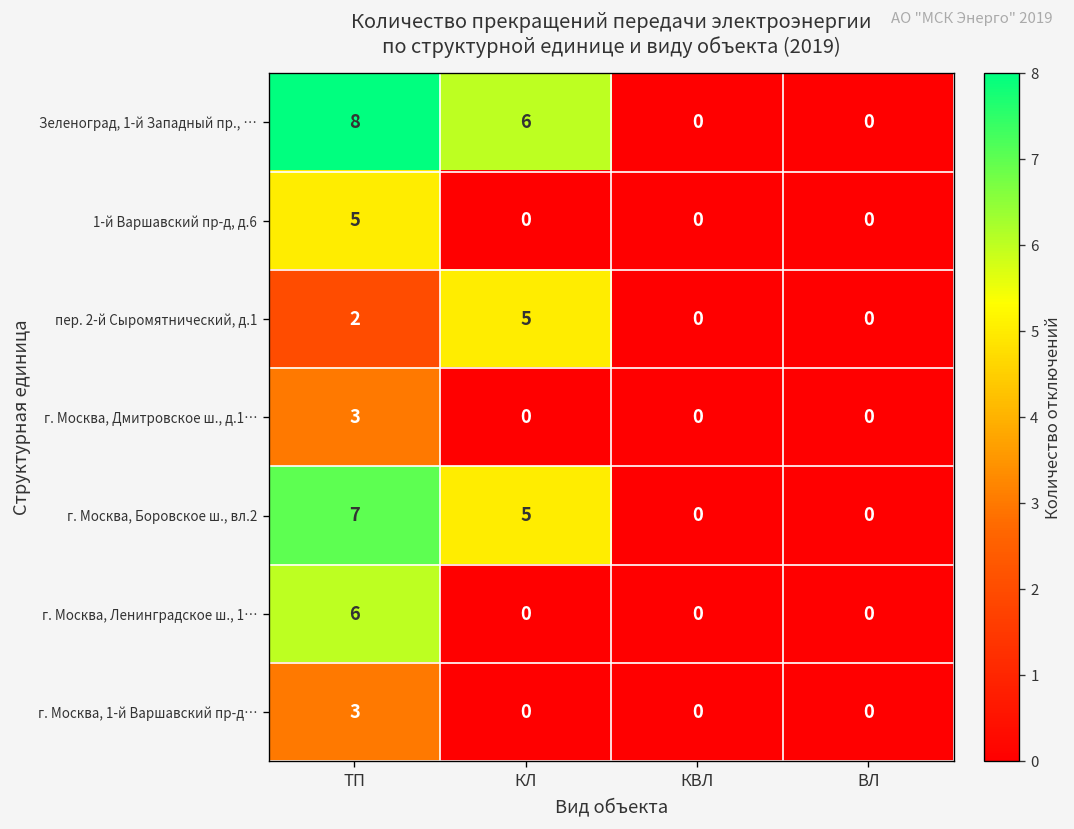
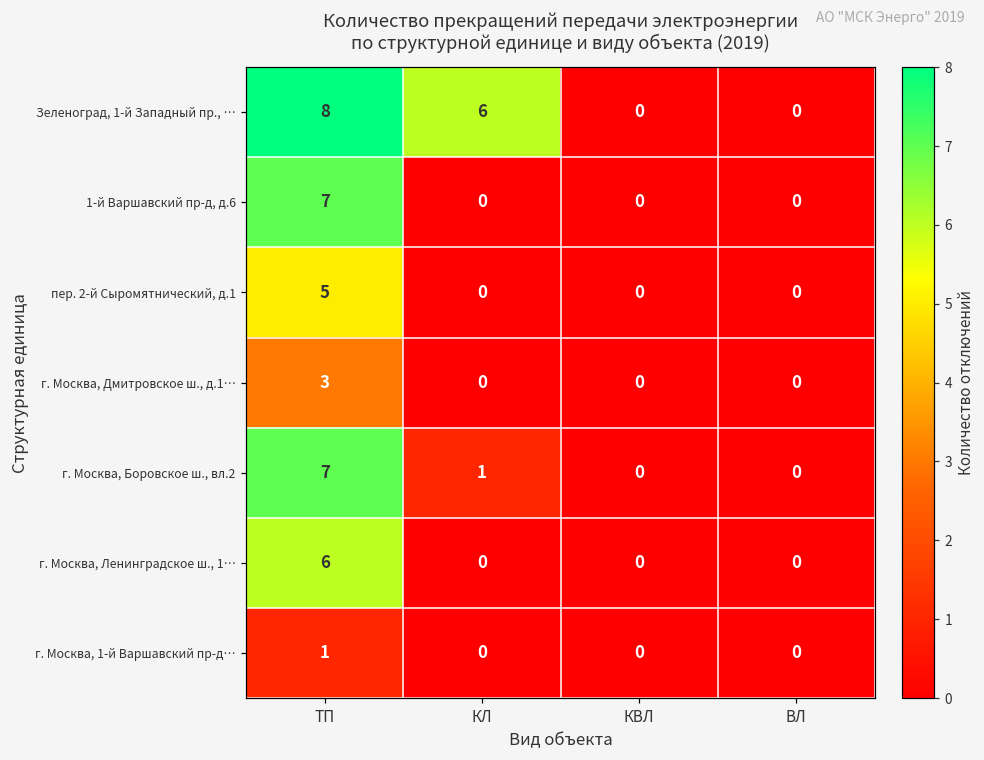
1-й Варшавский пр-д, д.6, ТП: 5 -> 7
пер. 2-й Сыромятнический, д.1, ТП: 2 -> 5
пер. 2-й Сыромятнический, д.1, КЛ: 5 -> 0
г. Москва, Боровское ш., вл.2, КЛ: 5 -> 1
г. Москва, 1-й Варшавский пр-д…, ТП: 3 -> 1
